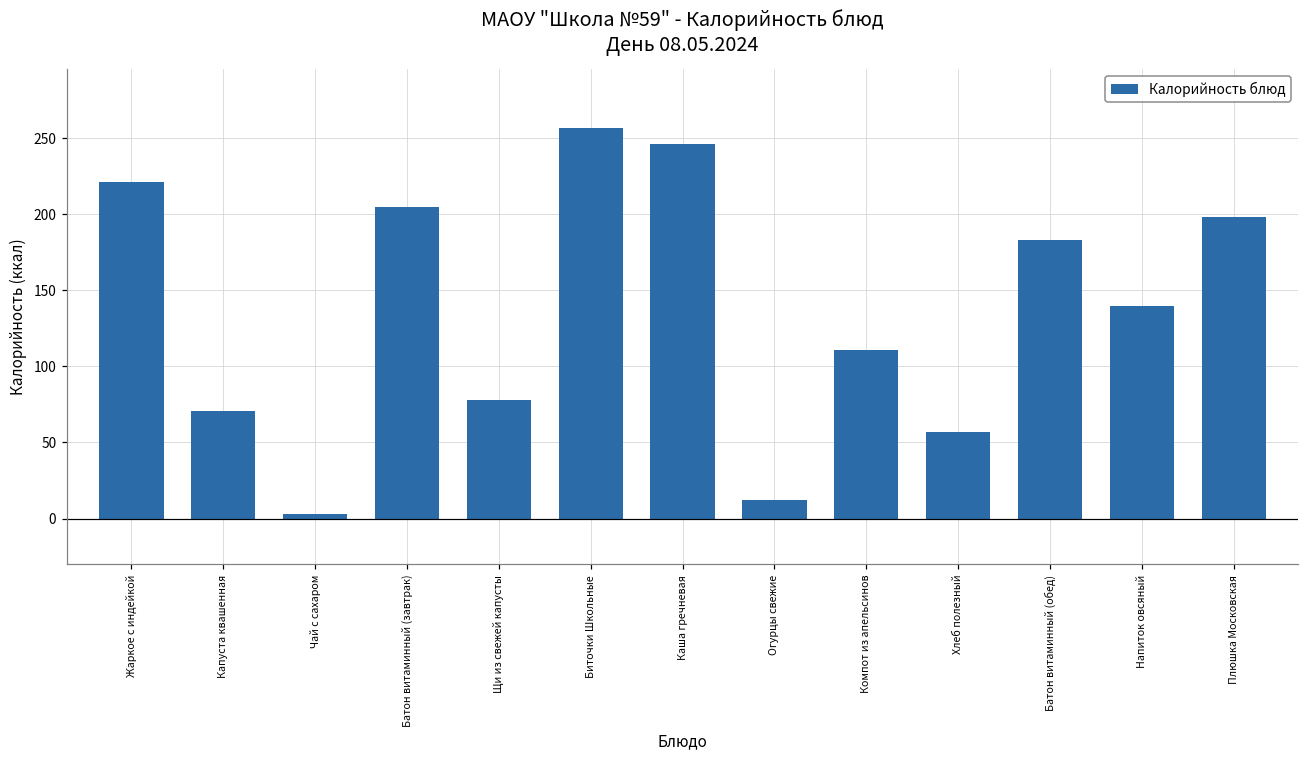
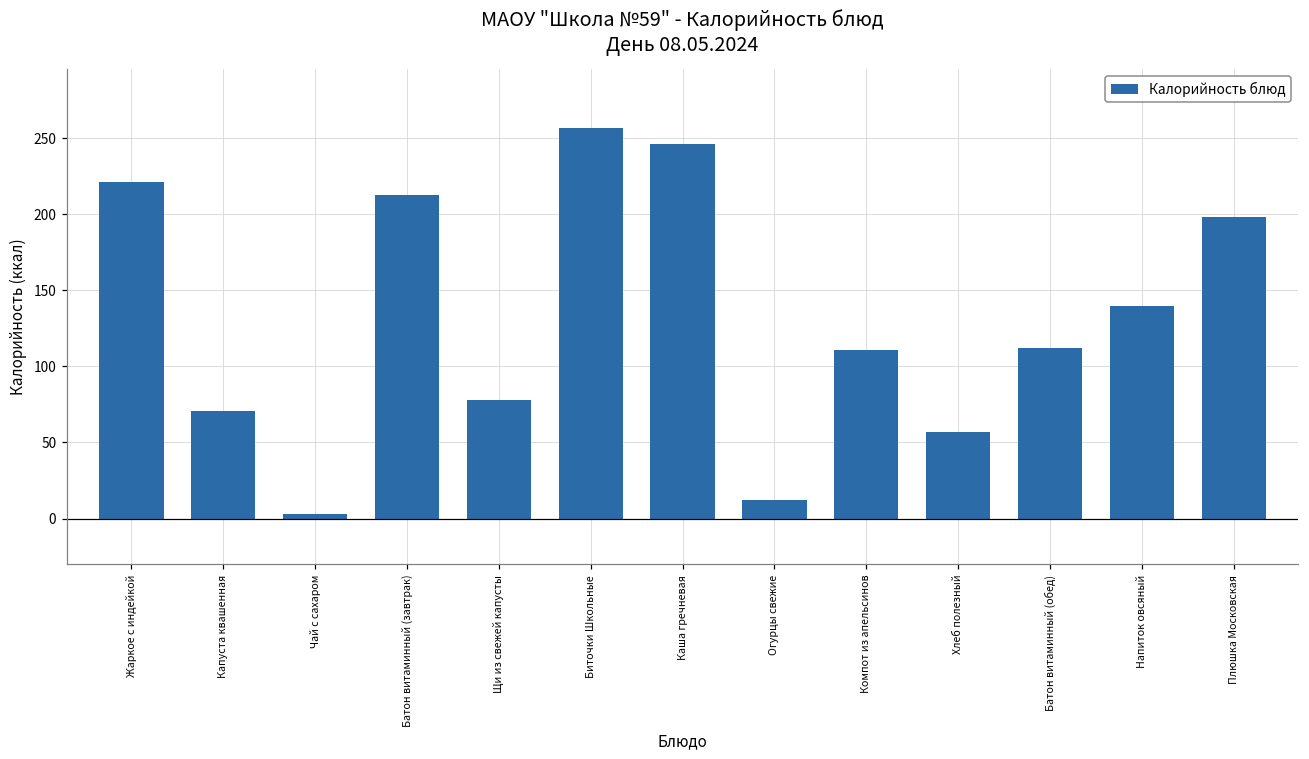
Батон витаминный (завтрак): 205 -> 213
Батон витаминный (обед): 183 -> 112
